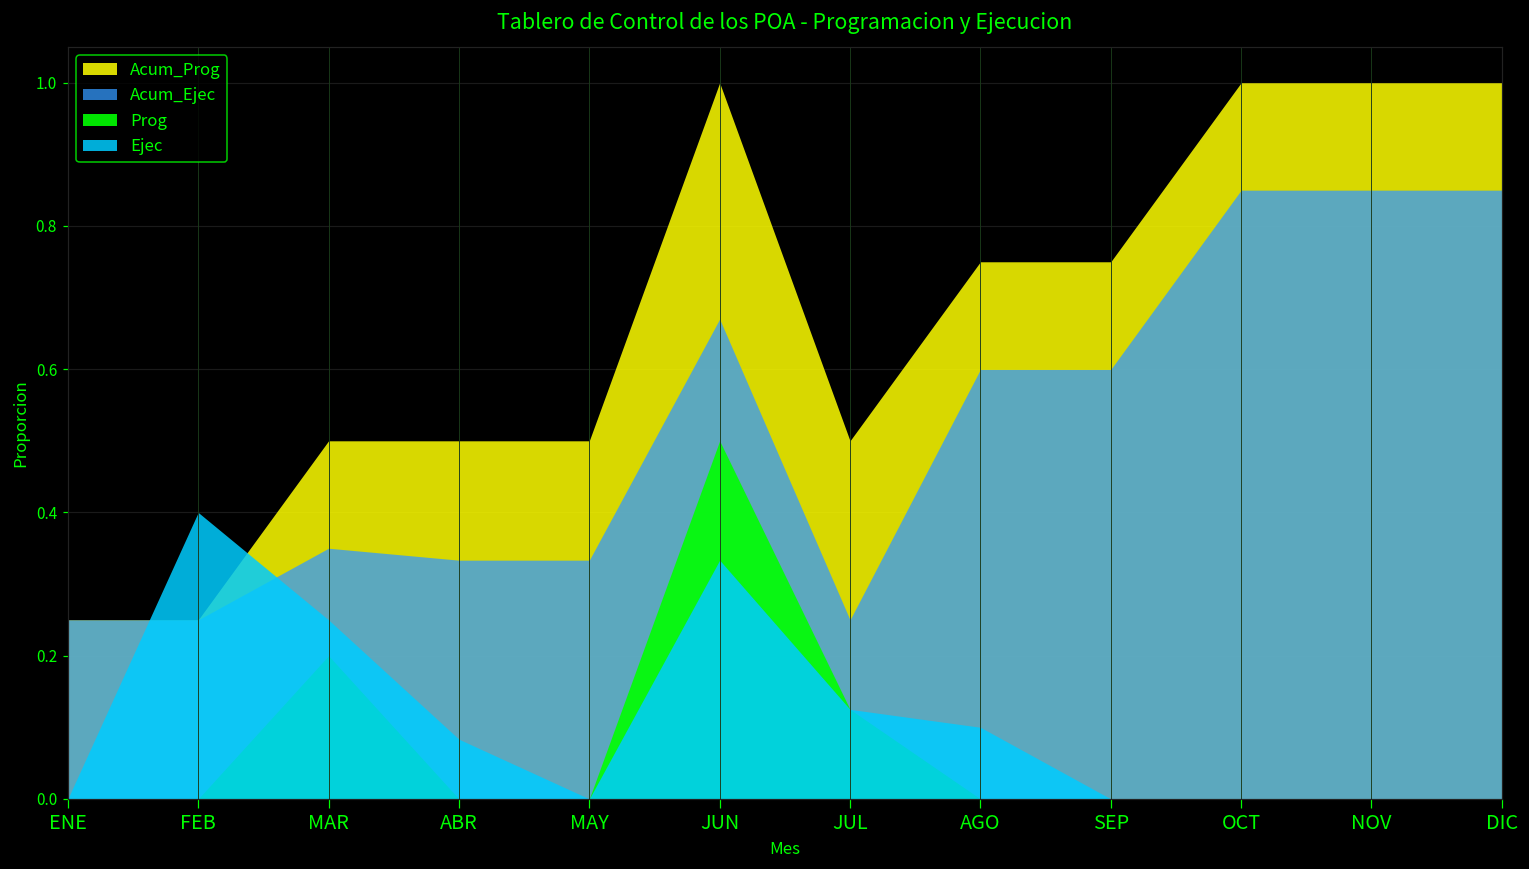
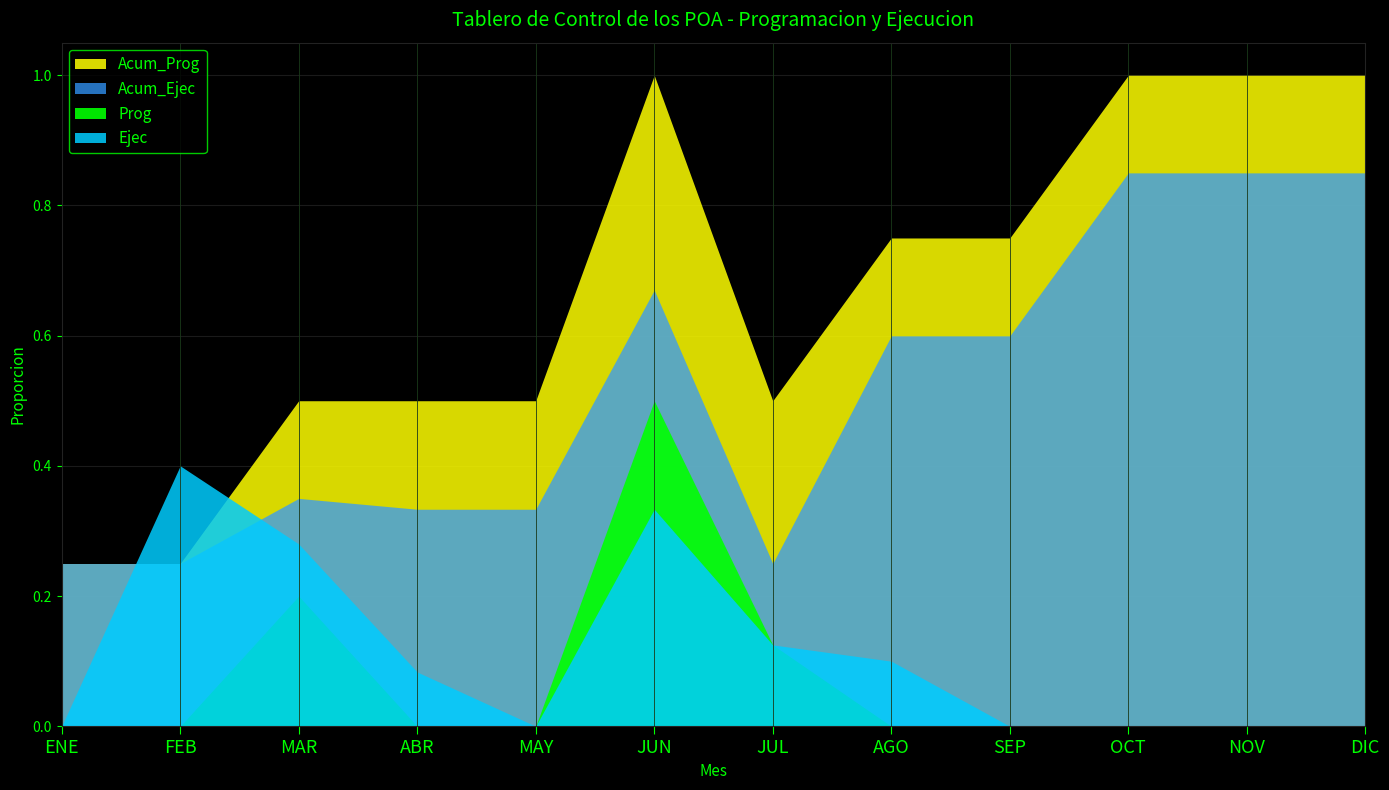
Ejec, MAR: 0.25 -> 0.28
